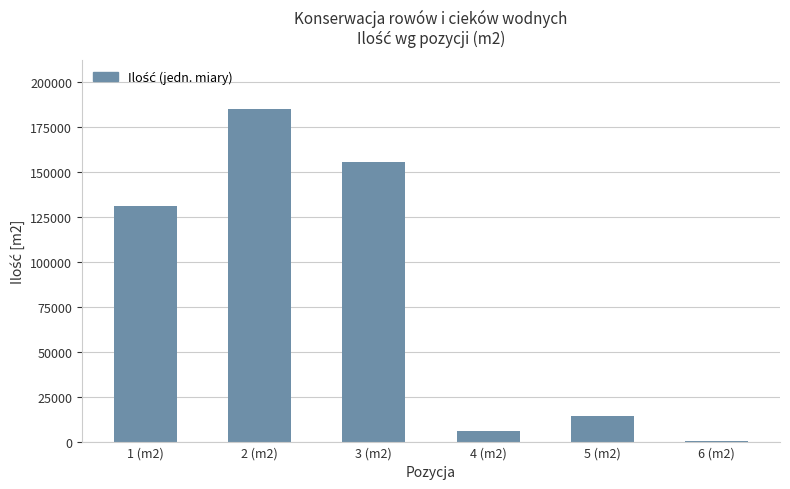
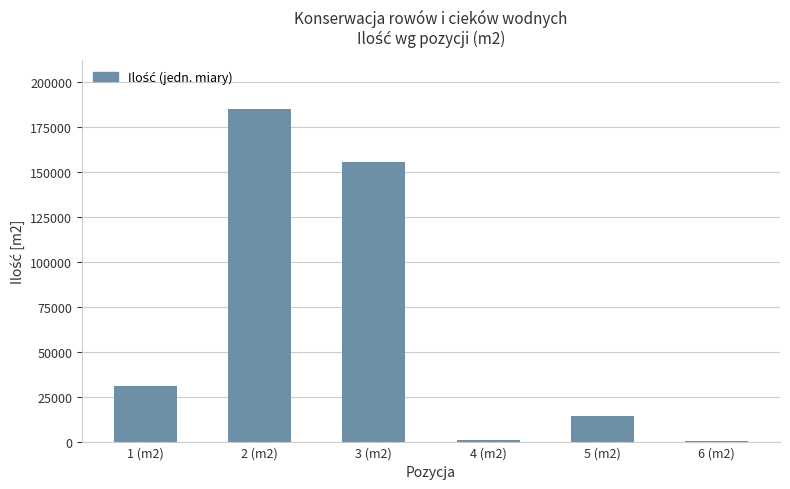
1 (m2): 131000 -> 31000
4 (m2): 6000 -> 1000
